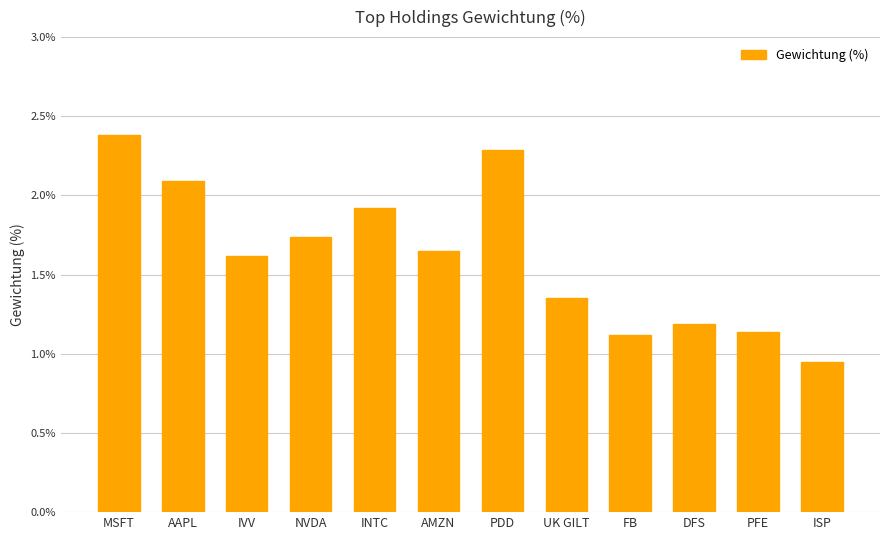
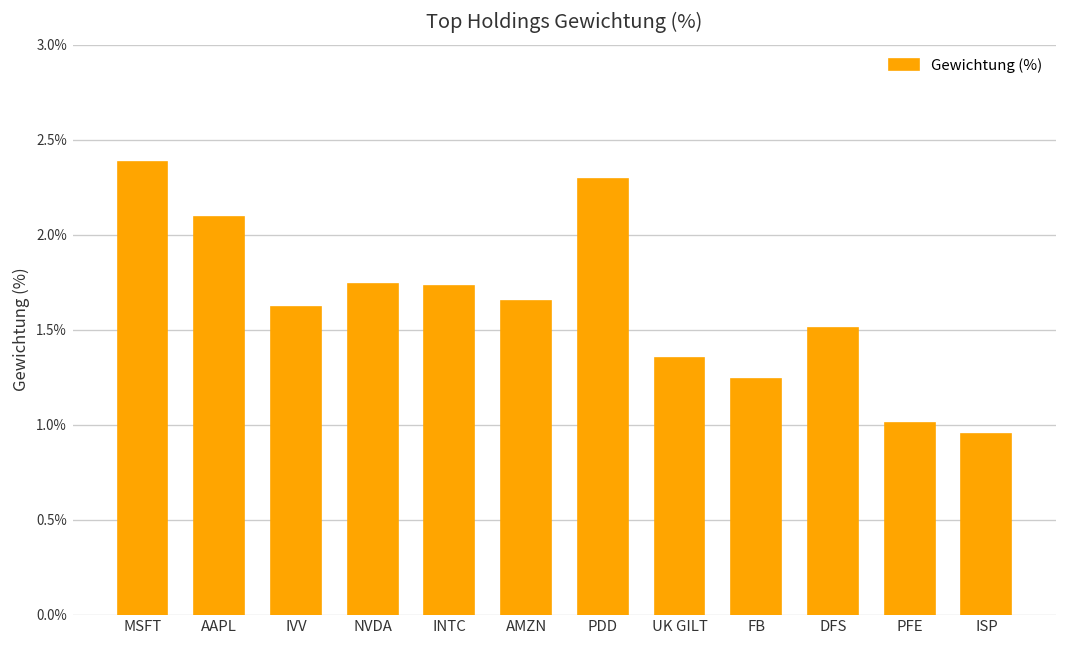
INTC: 1.92% -> 1.73%
FB: 1.12% -> 1.24%
DFS: 1.19% -> 1.51%
PFE: 1.14% -> 1.01%
